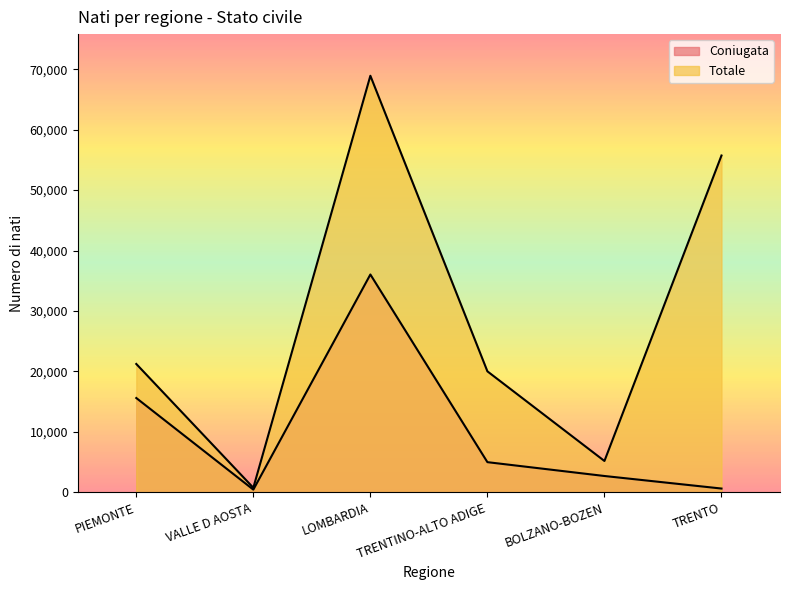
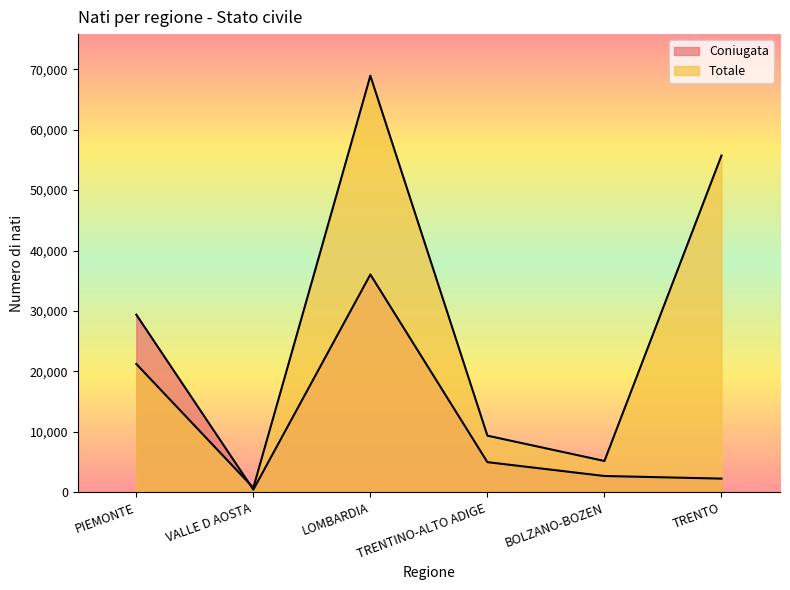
Coniugata, PIEMONTE: 16,000 -> 29,000
Totale, TRENTINO-ALTO ADIGE: 20,000 -> 9,000
Coniugata, TRENTO: 1,000 -> 2,000
